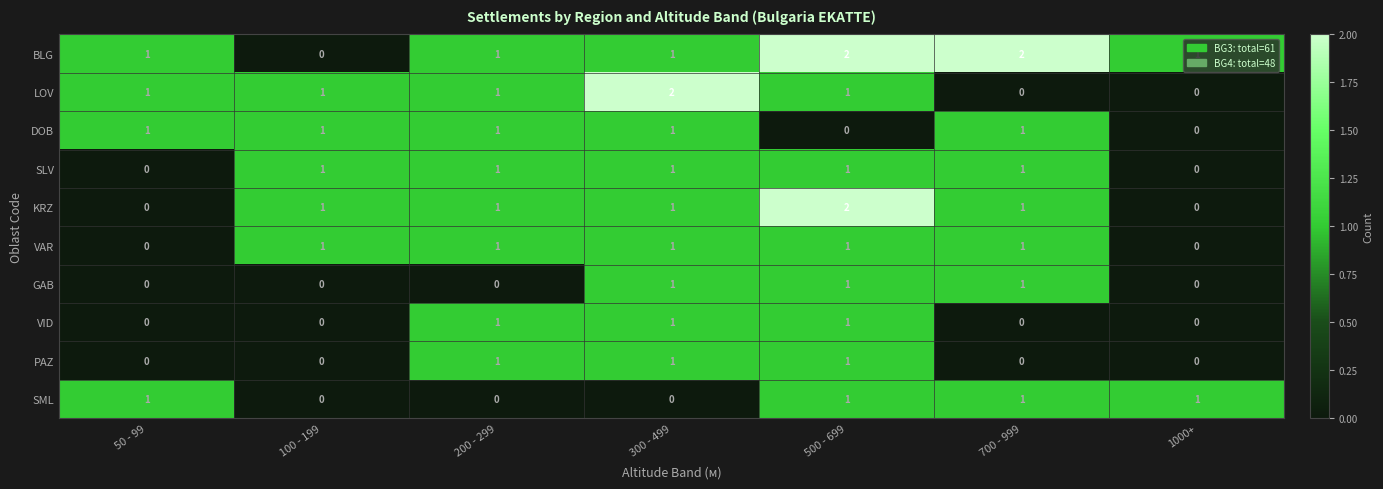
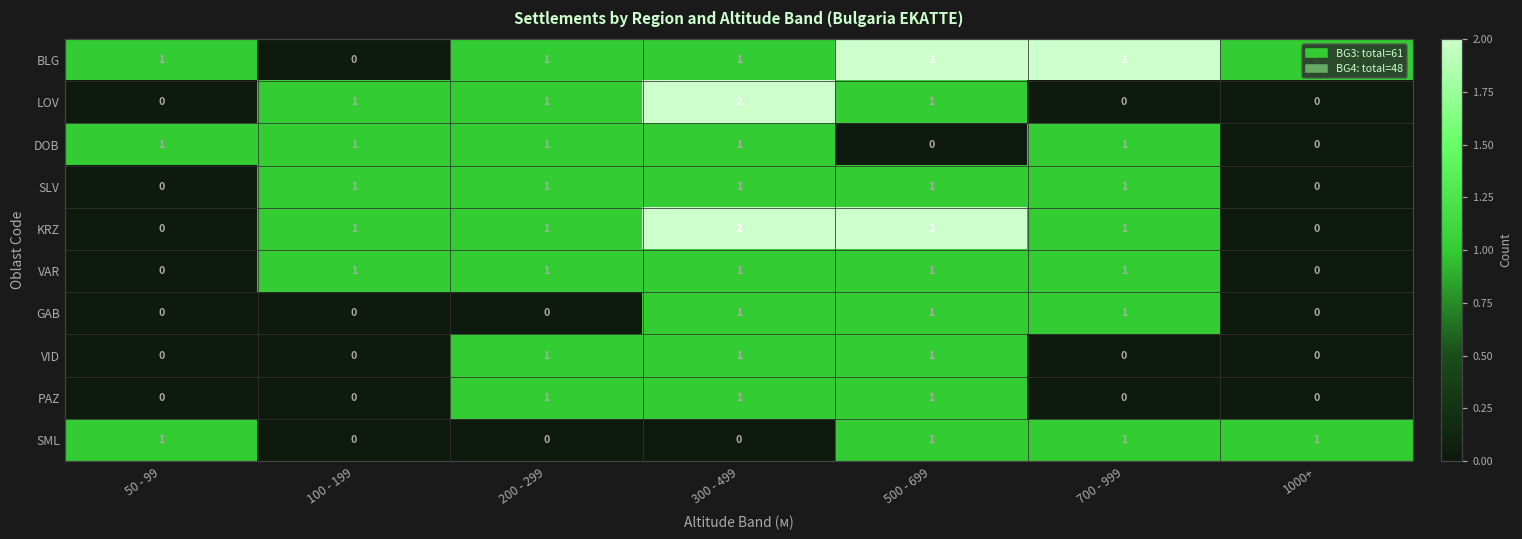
LOV, 50 - 99: 1 -> 0
KRZ, 300 - 499: 1 -> 2
